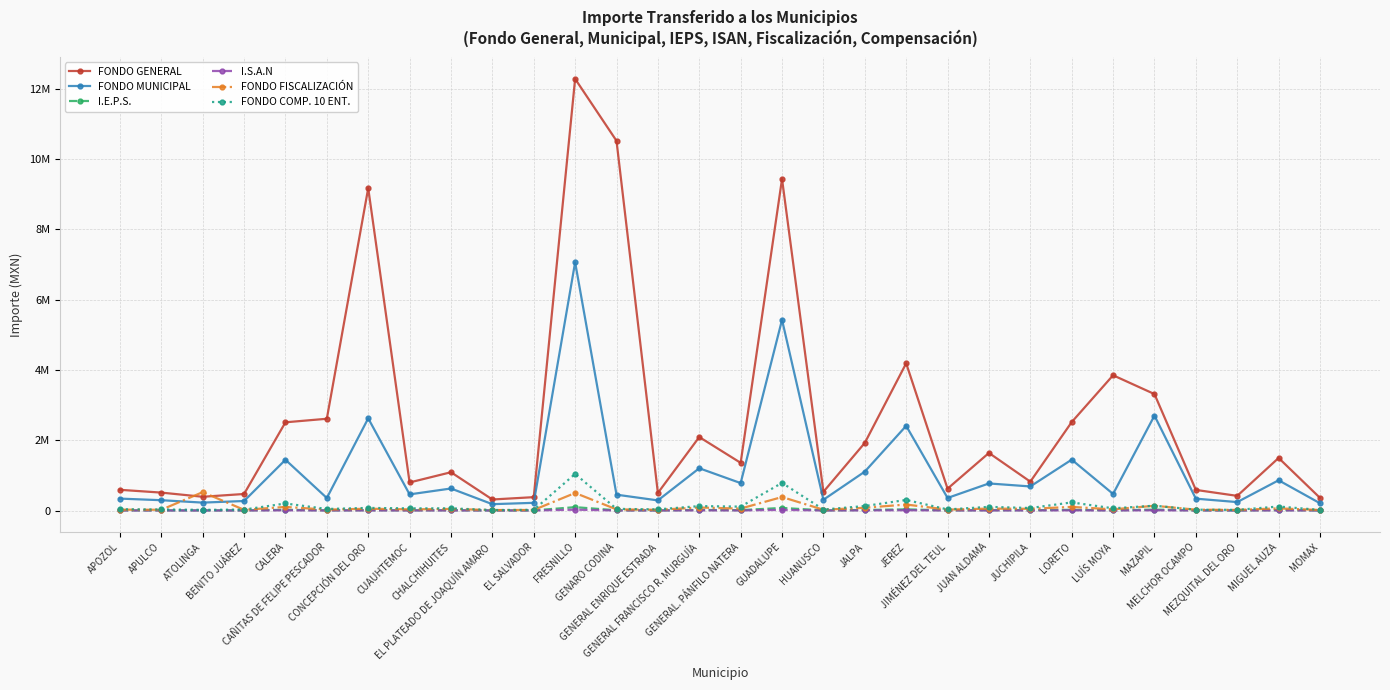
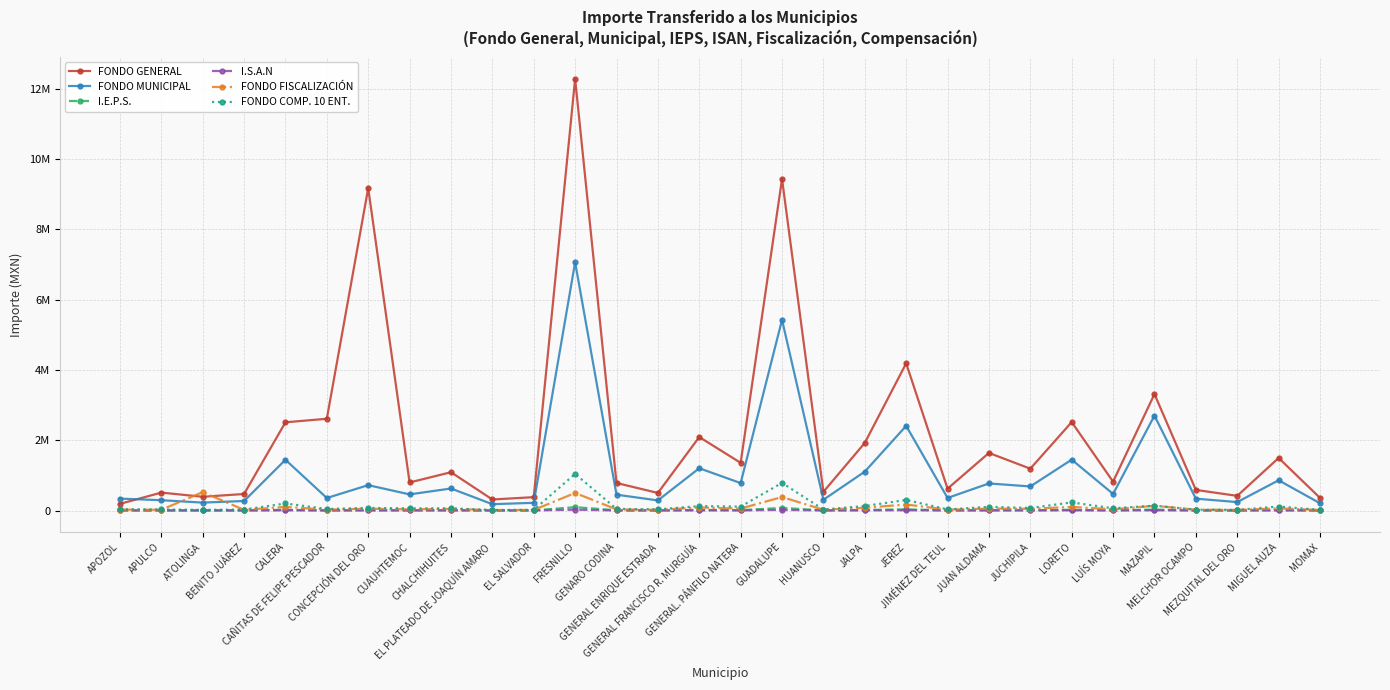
FONDO GENERAL, APOZOL: 600000 -> 200000
FONDO MUNICIPAL, CONCEPCIÓN DEL ORO: 2600000 -> 700000
FONDO GENERAL, GENARO CODINA: 10500000 -> 800000
FONDO GENERAL, JUCHIPILA: 800000 -> 1200000
FONDO GENERAL, LUÍS MOYA: 3800000 -> 800000
